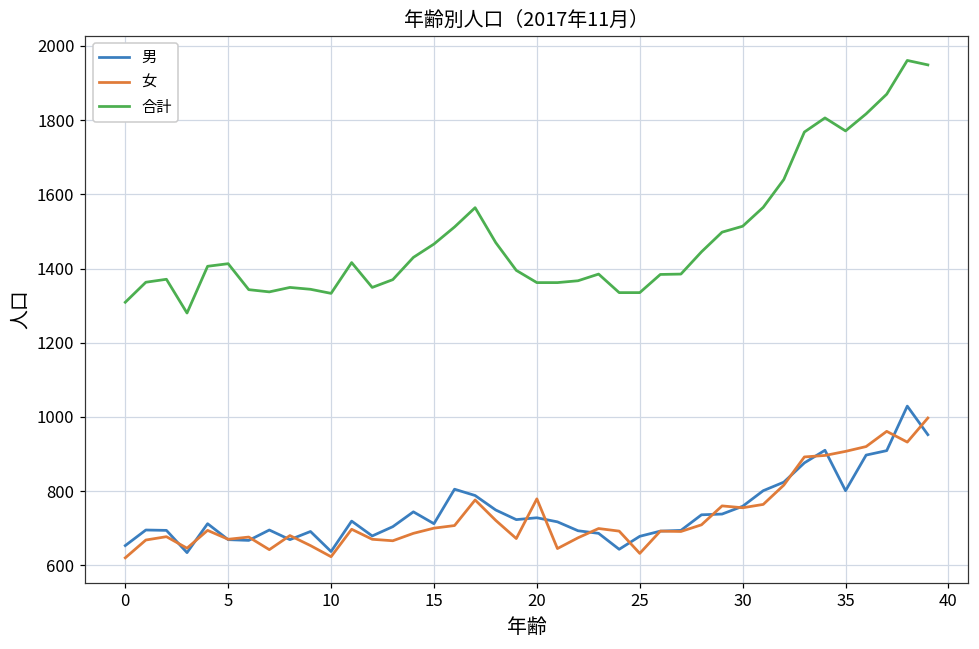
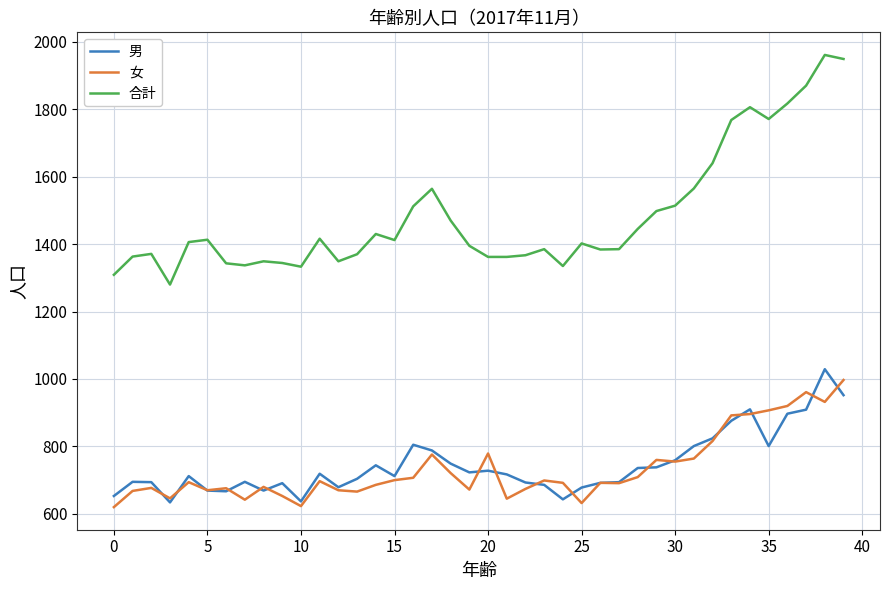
合計, 15: 1470 -> 1410
合計, 25: 1340 -> 1400
